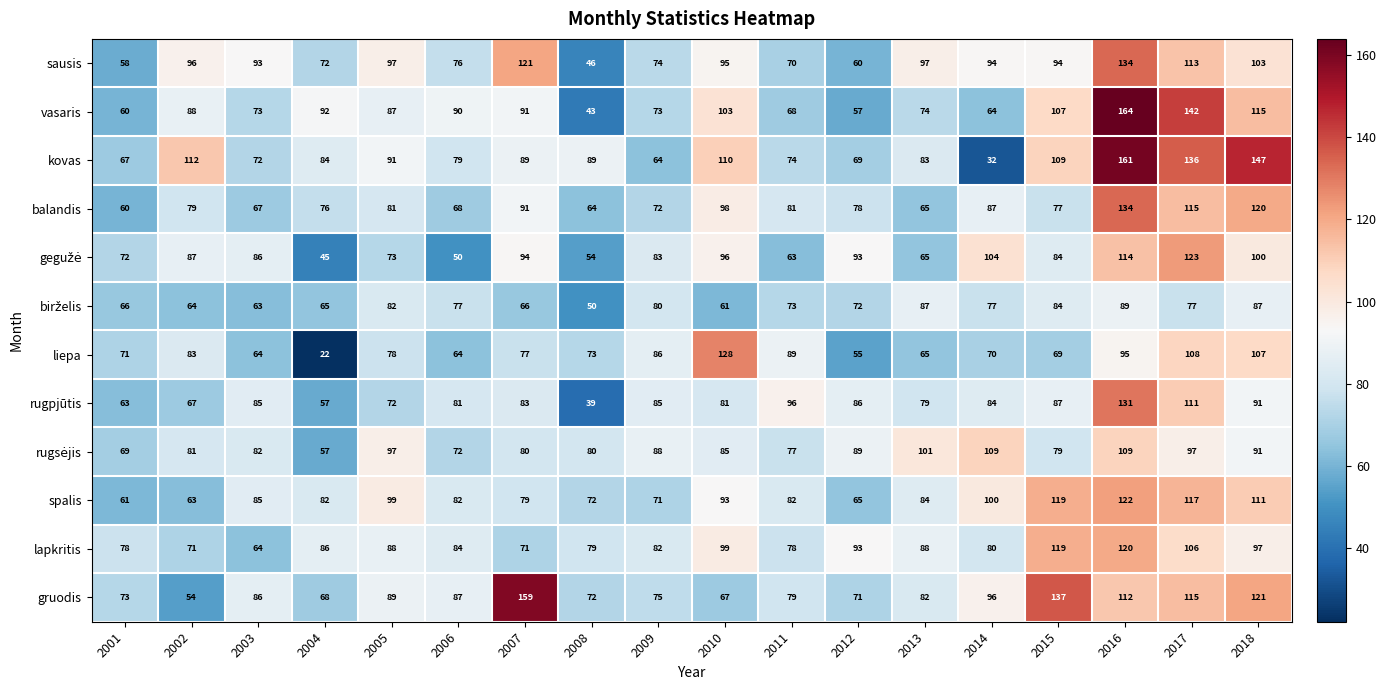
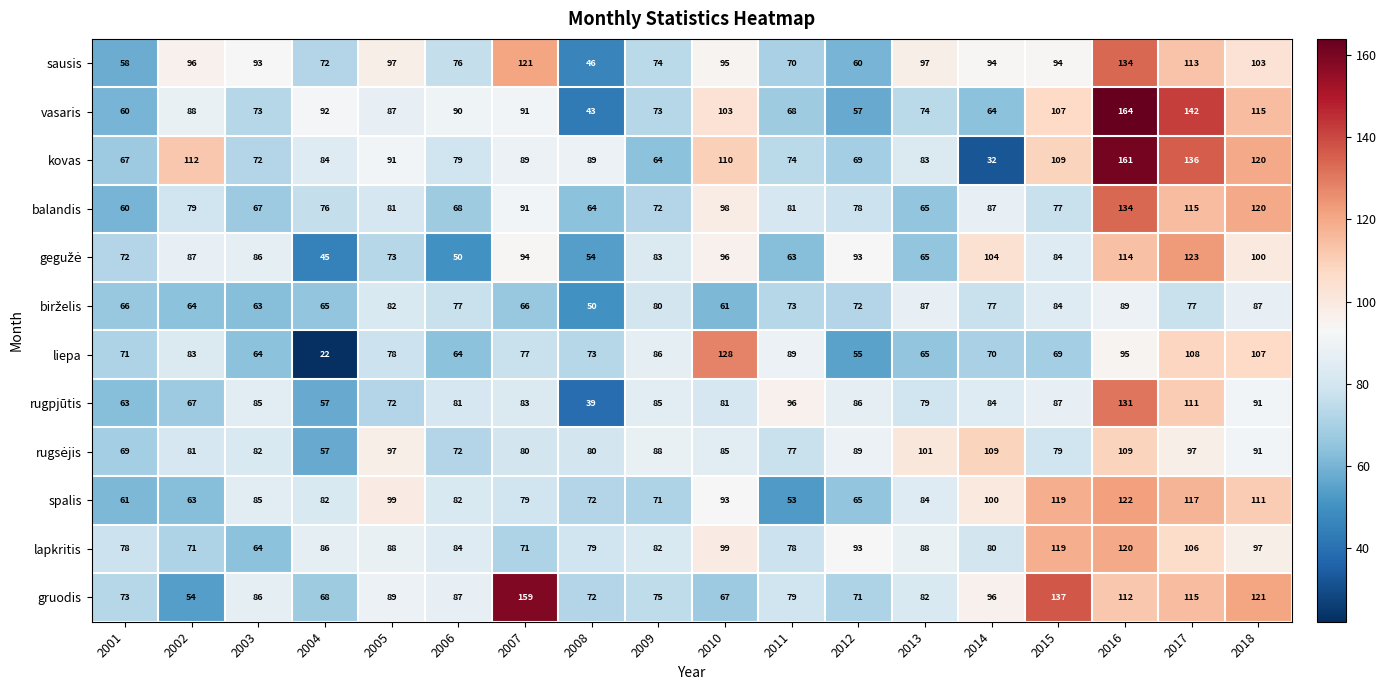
kovas, 2018: 147 -> 120
spalis, 2011: 82 -> 53
